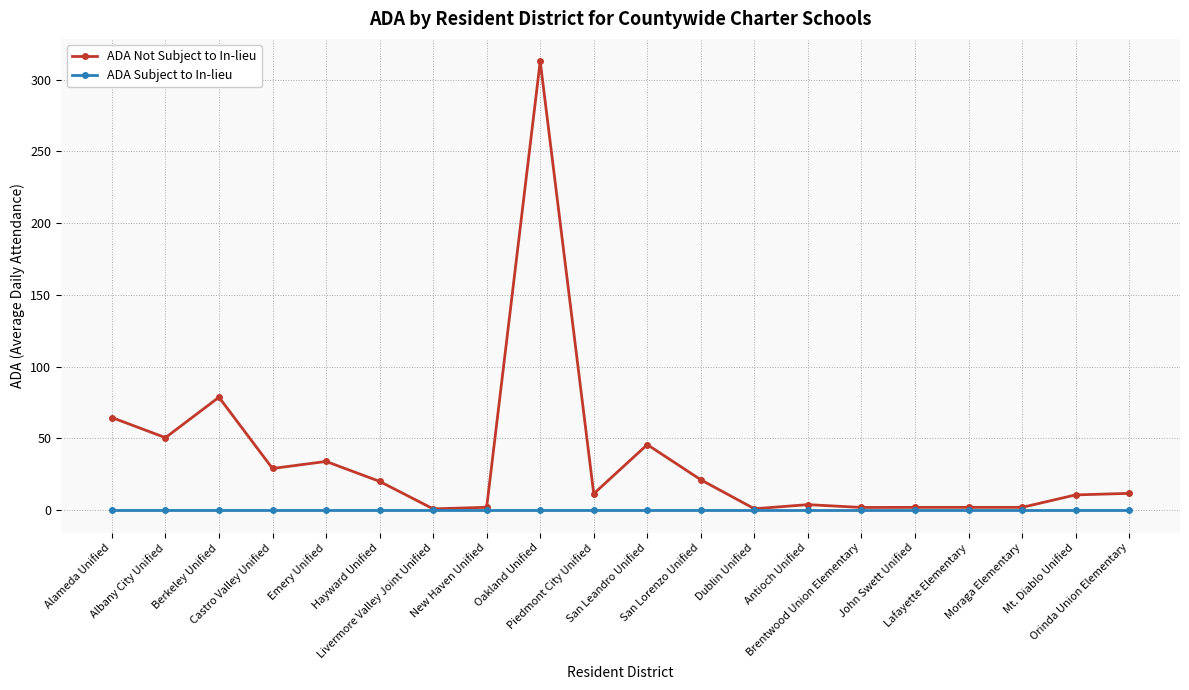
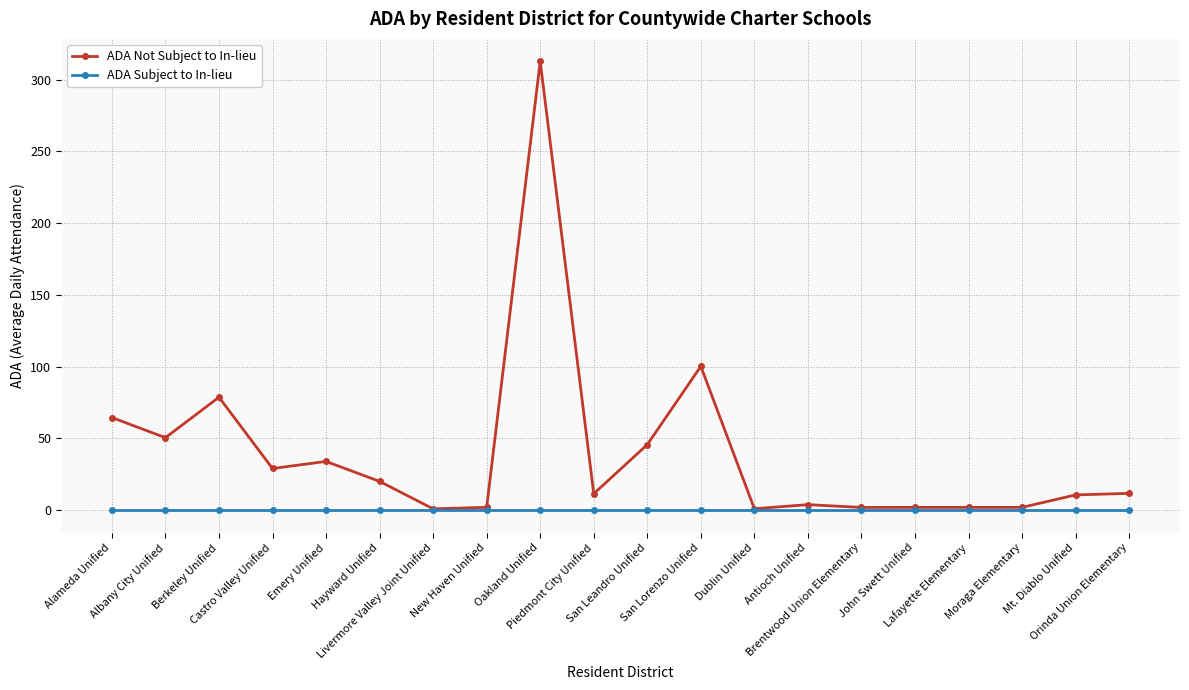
ADA Not Subject to In-lieu, San Lorenzo Unified: 21 -> 100
